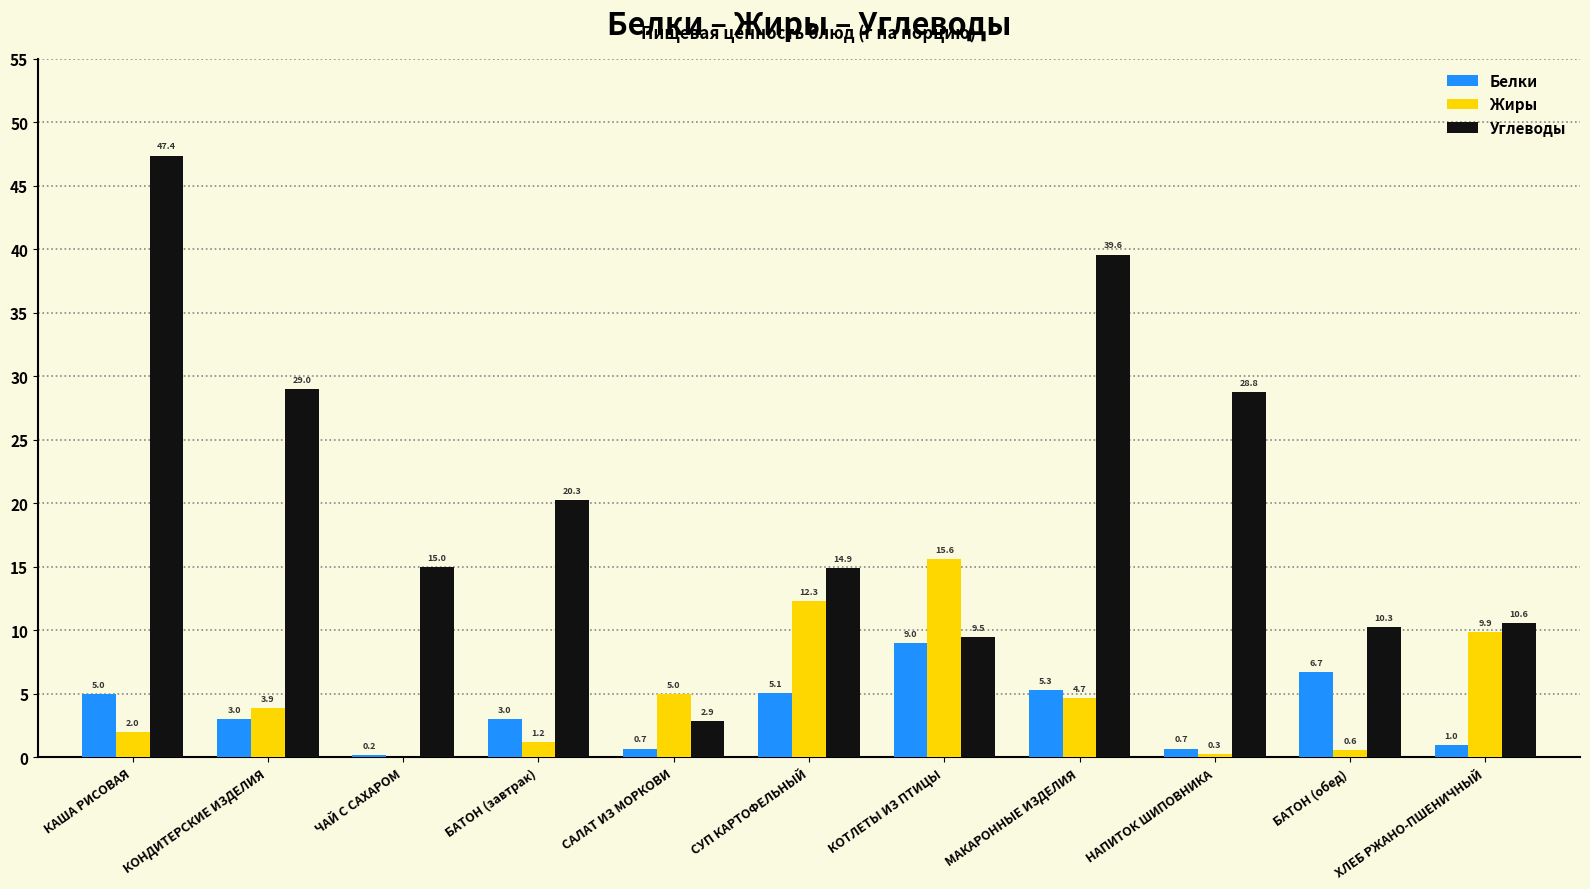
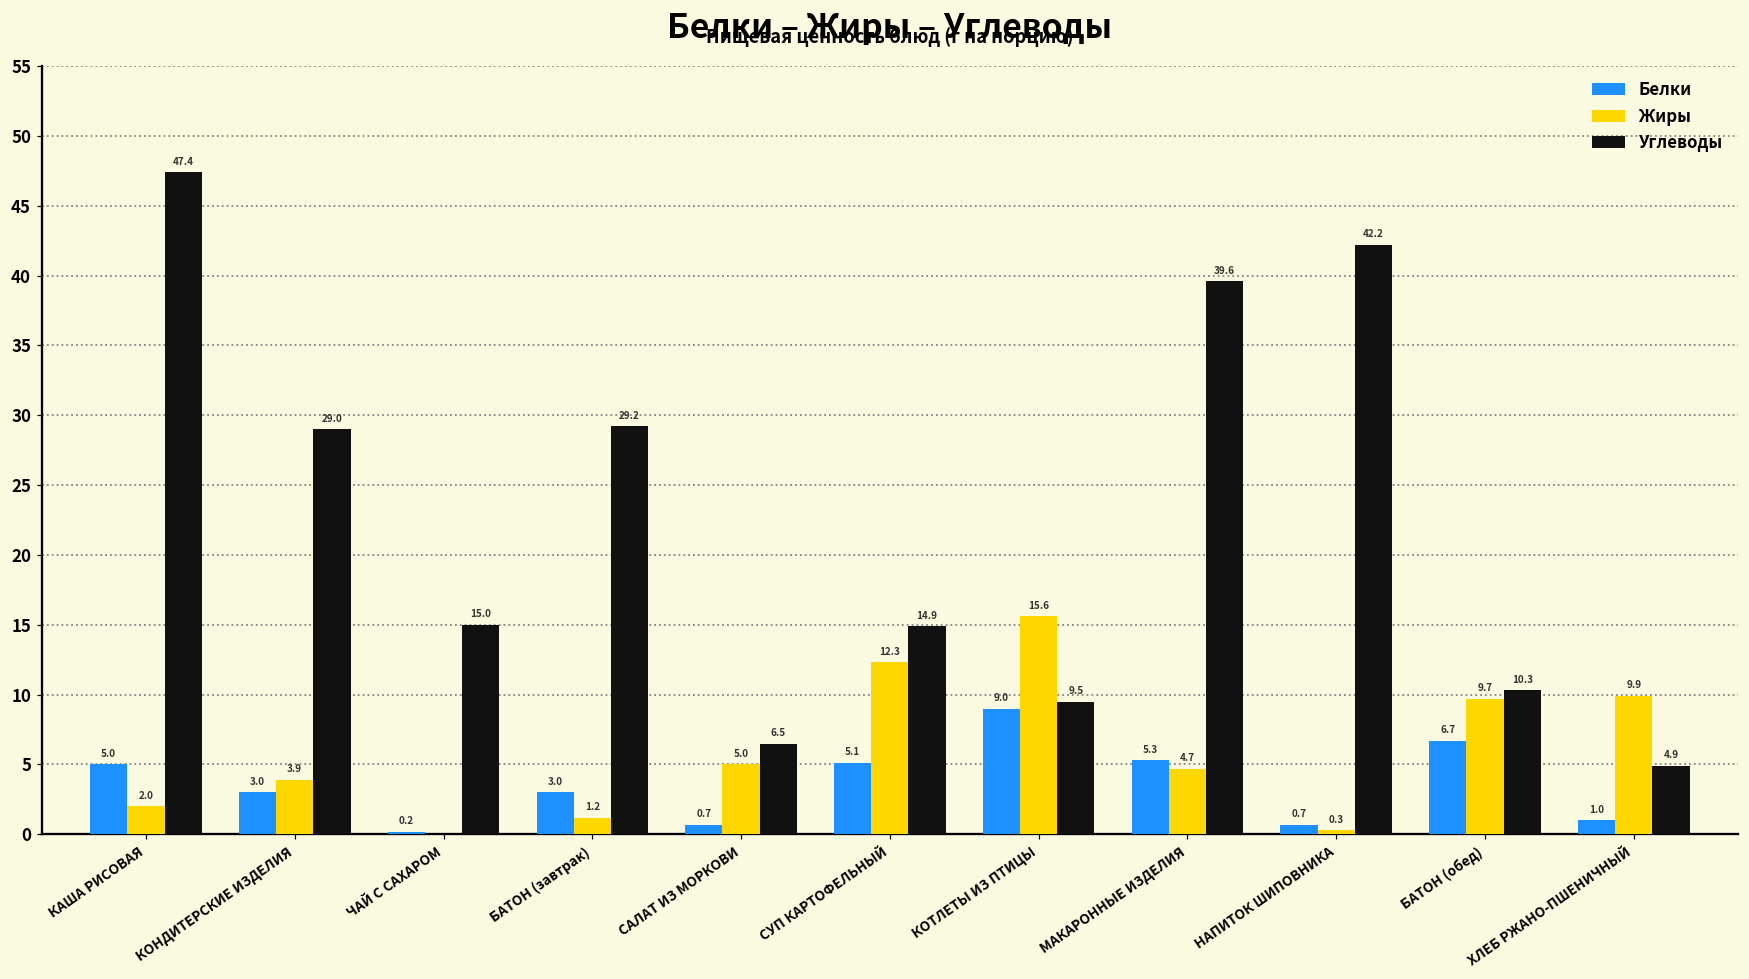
Углеводы, БАТОН (завтрак): 20.3 -> 29.2
Углеводы, САЛАТ ИЗ МОРКОВИ: 2.9 -> 6.5
Углеводы, НАПИТОК ШИПОВНИКА: 28.8 -> 42.2
Жиры, БАТОН (обед): 0.6 -> 9.7
Углеводы, ХЛЕБ РЖАНО-ПШЕНИЧНЫЙ: 10.6 -> 4.9
